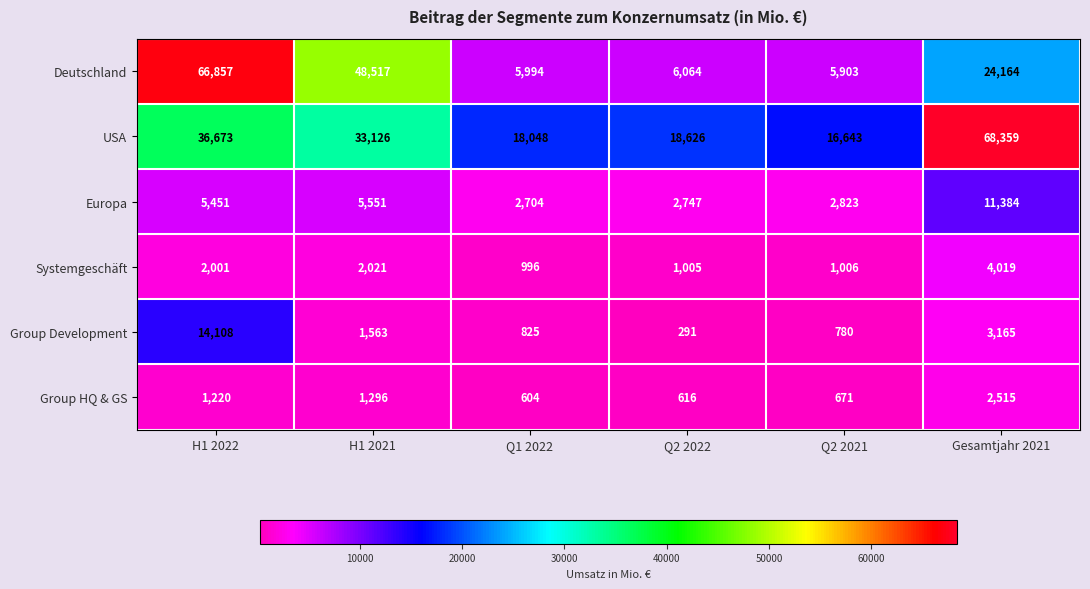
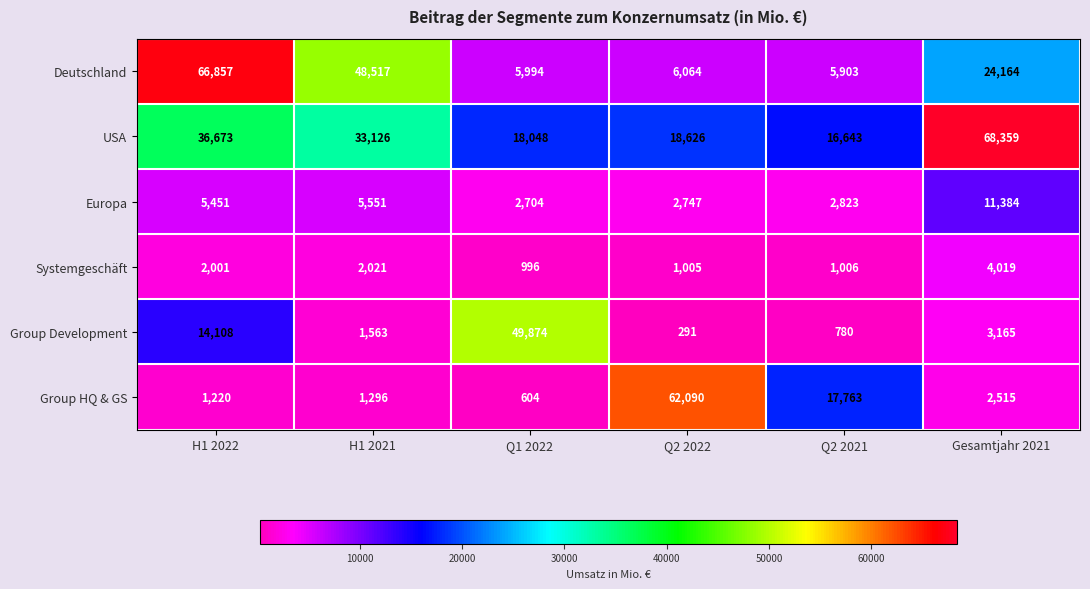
Group Development, Q1 2022: 825 -> 49,874
Group HQ & GS, Q2 2022: 616 -> 62,090
Group HQ & GS, Q2 2021: 671 -> 17,763
